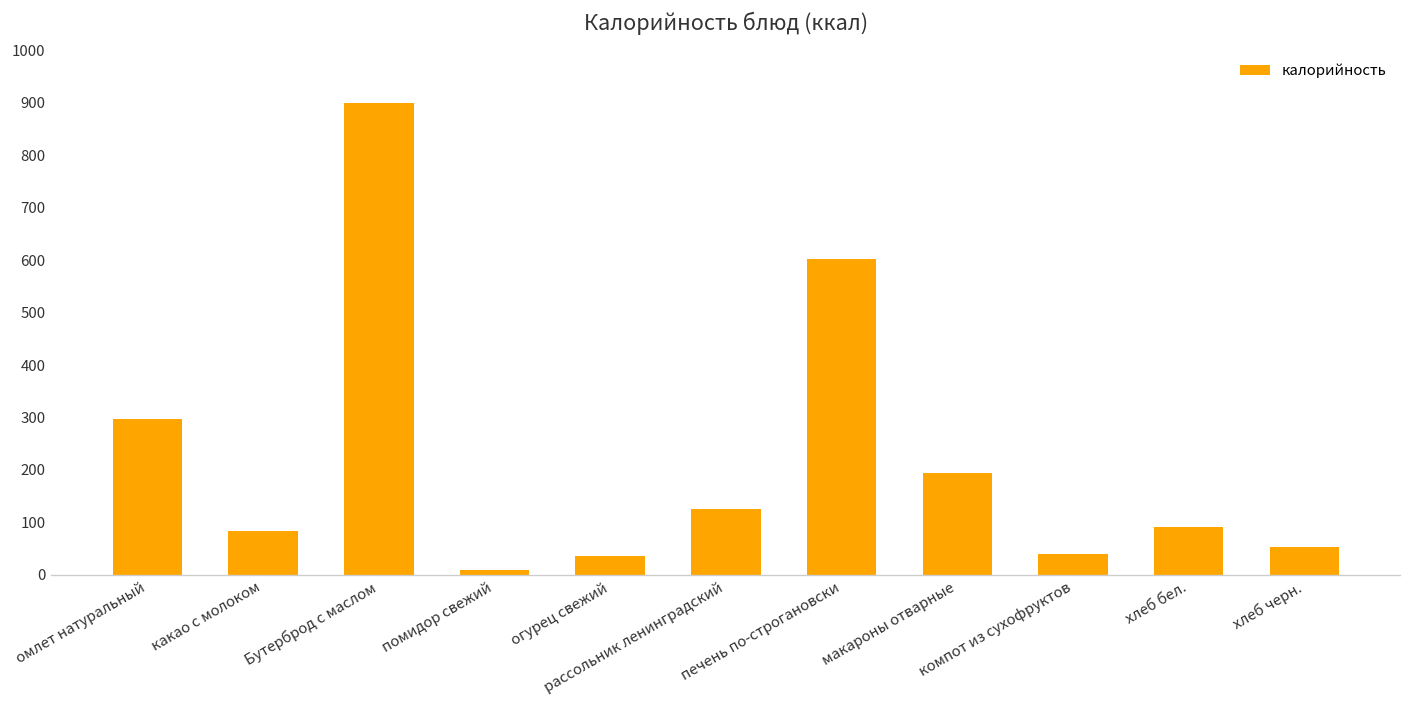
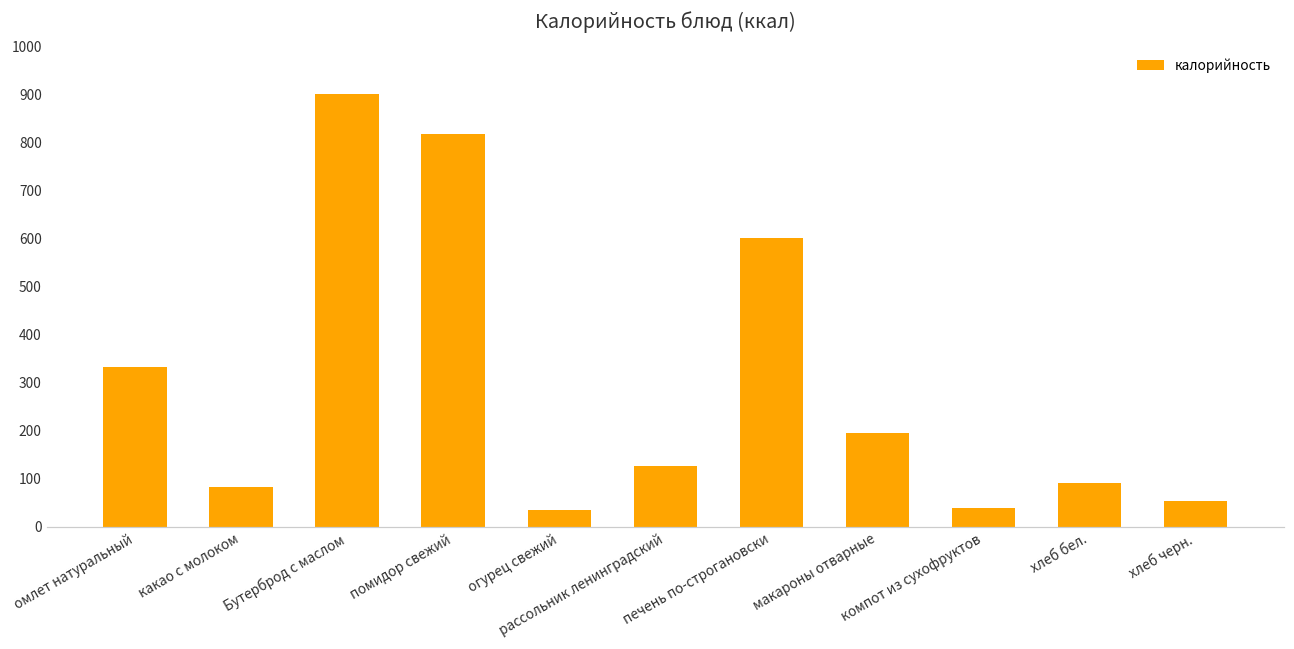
омлет натуральный: 300 -> 330
помидор свежий: 10 -> 820
